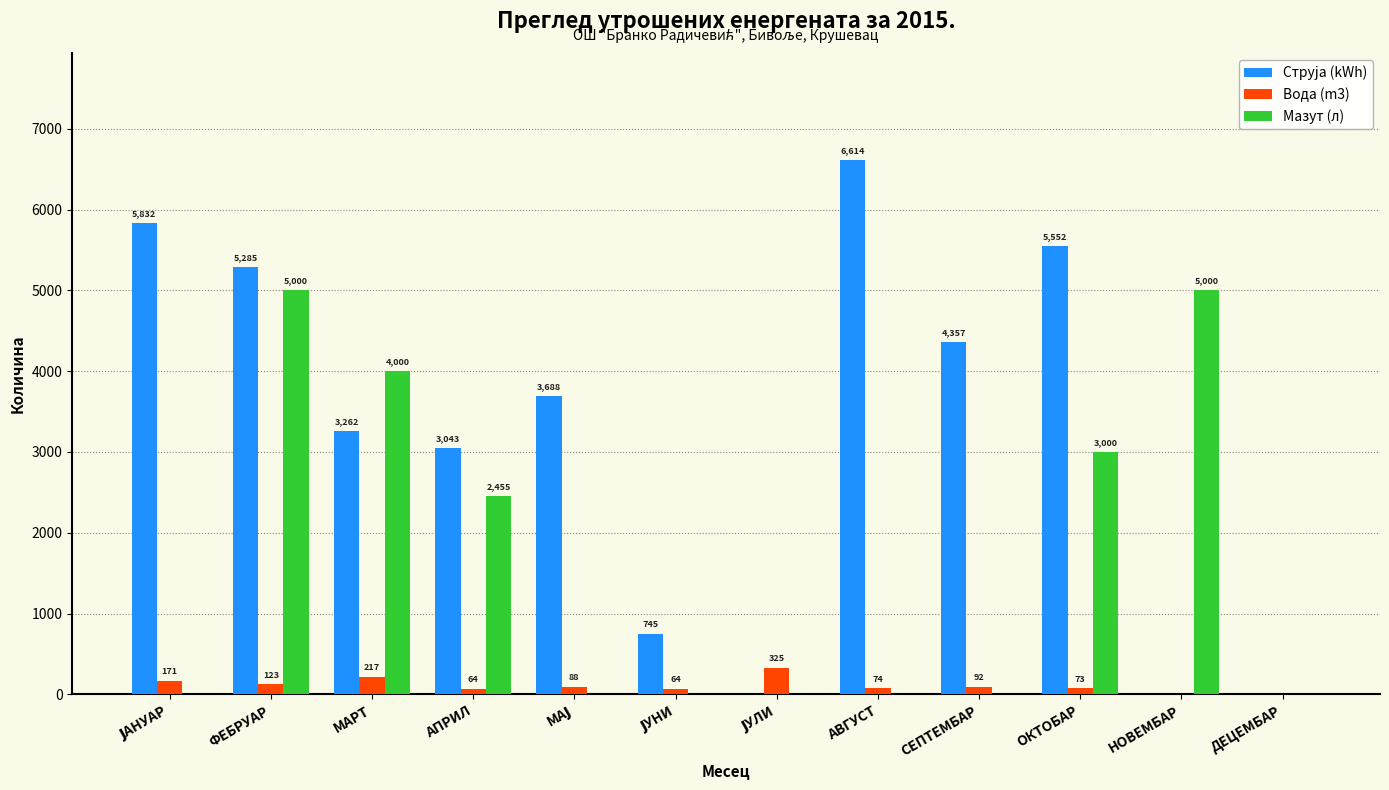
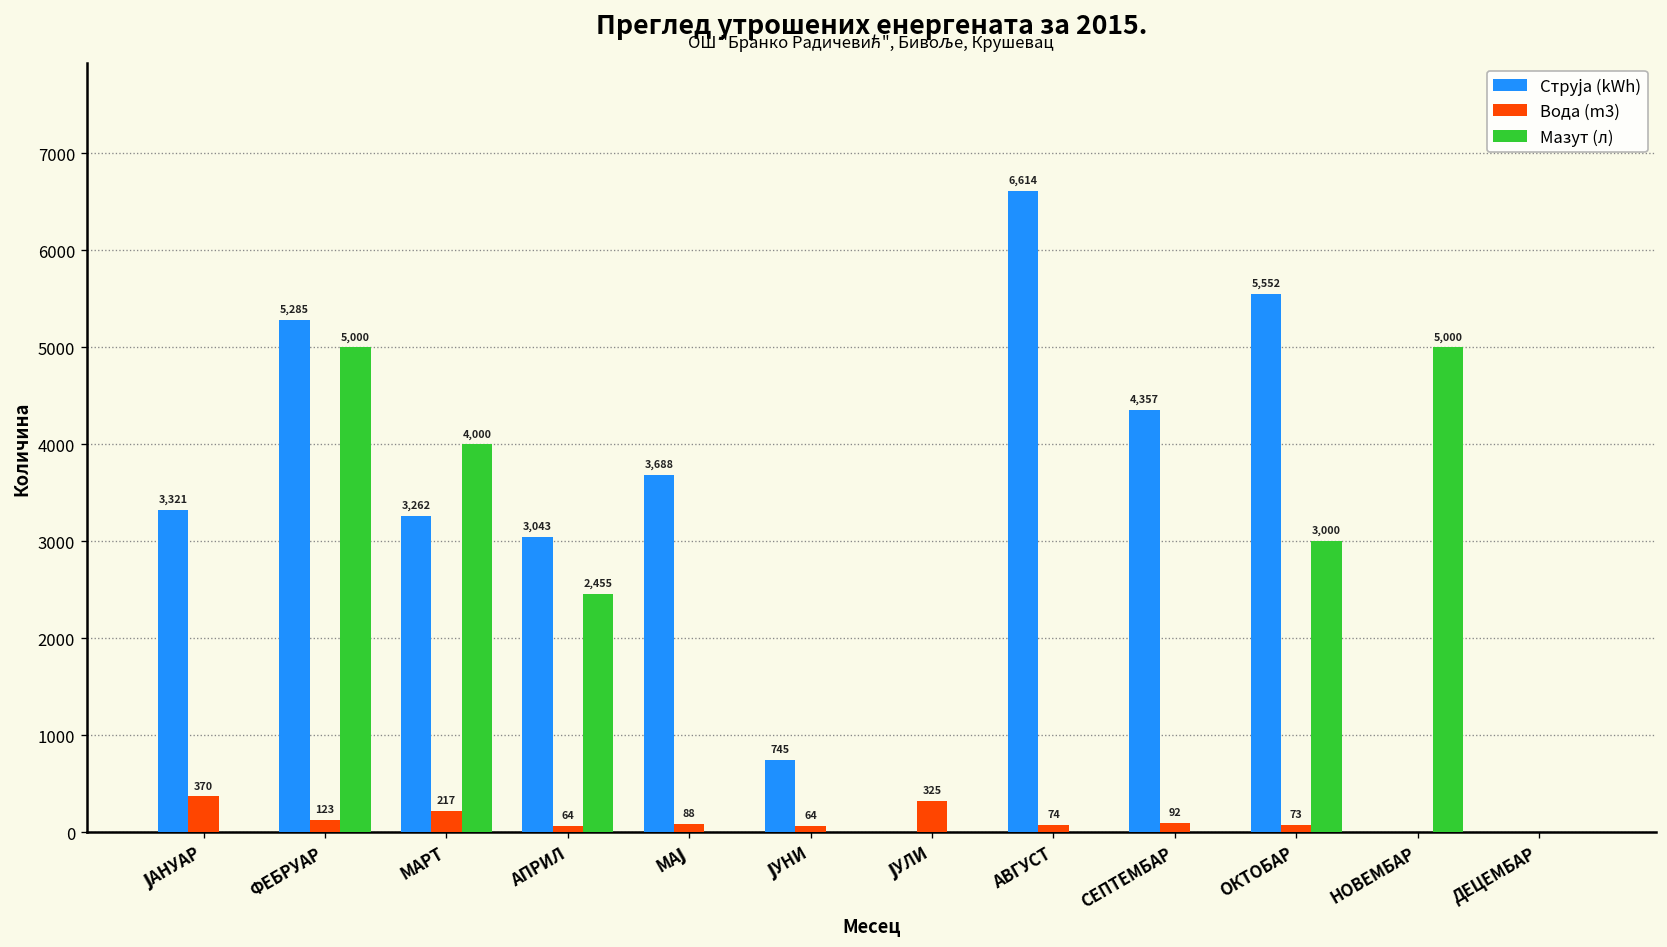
Струја (kWh), ЈАНУАР: 5,832 -> 3,321
Вода (m3), ЈАНУАР: 171 -> 370
